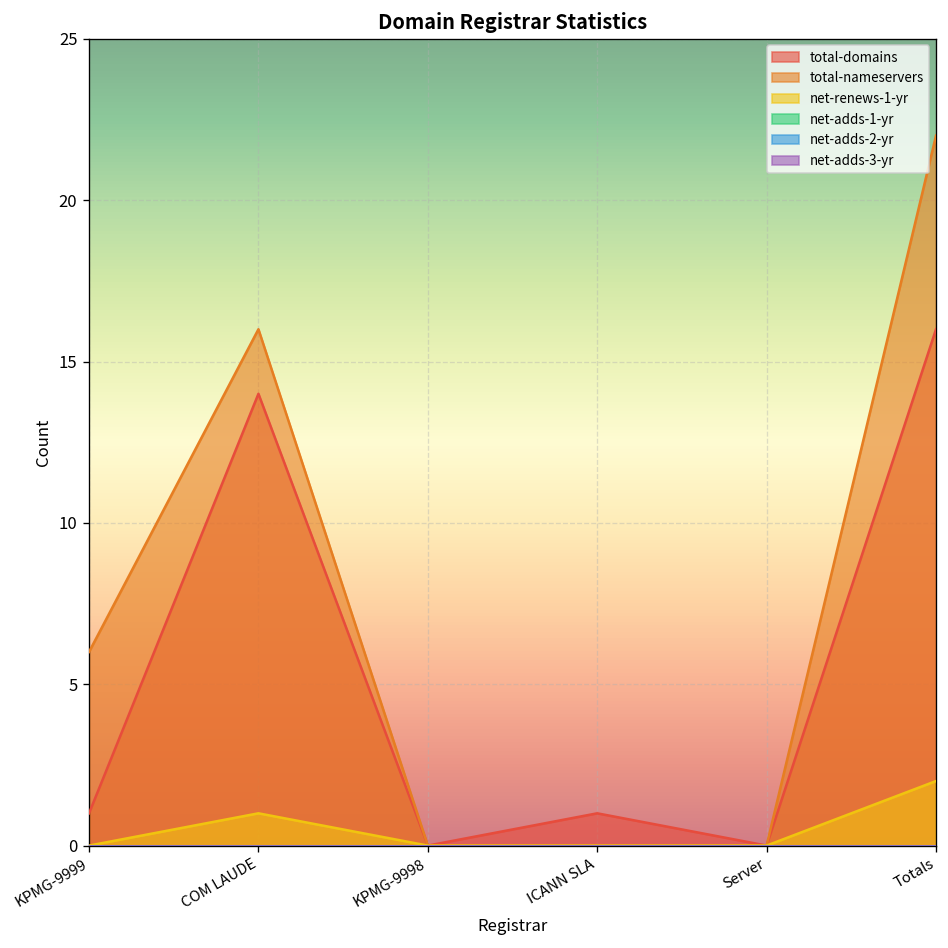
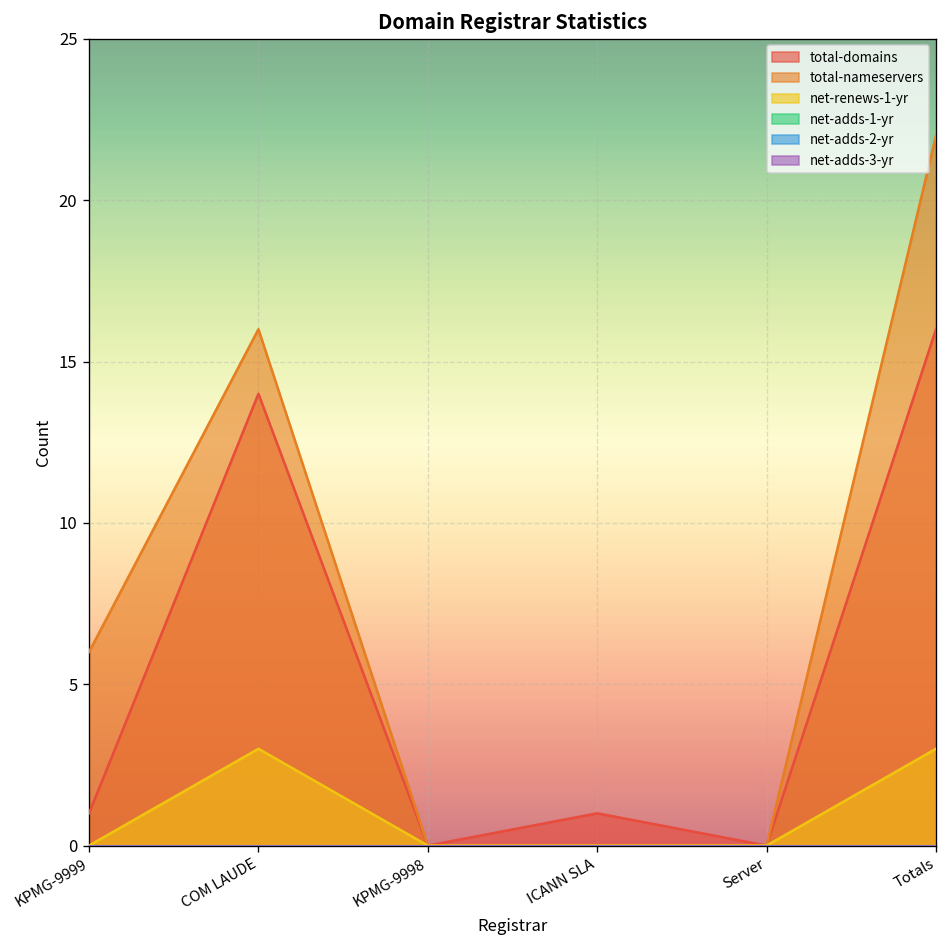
net-renews-1-yr, COM LAUDE: 1 -> 3
net-renews-1-yr, Totals: 2 -> 3
